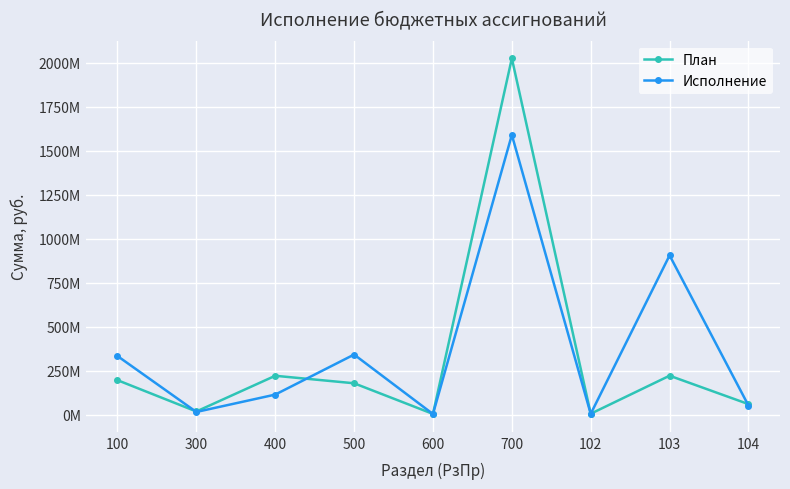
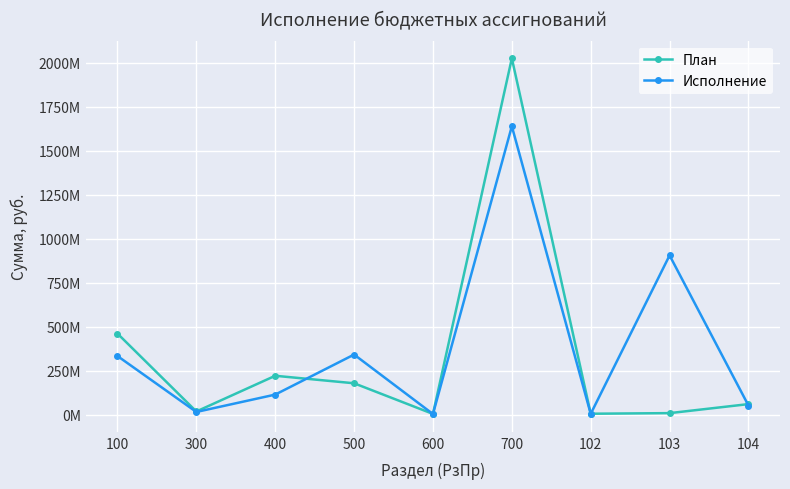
План, 100: 200000000 -> 460000000
Исполнение, 700: 1590000000 -> 1640000000
План, 103: 220000000 -> 10000000
